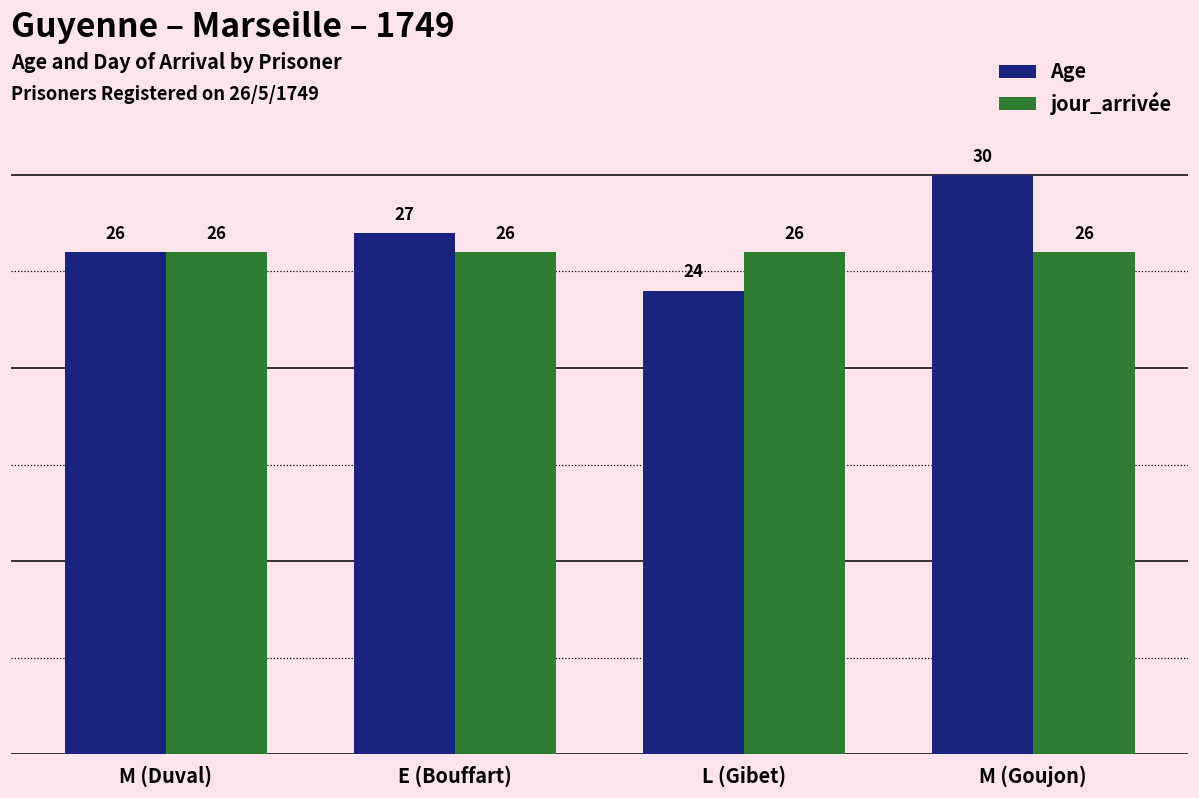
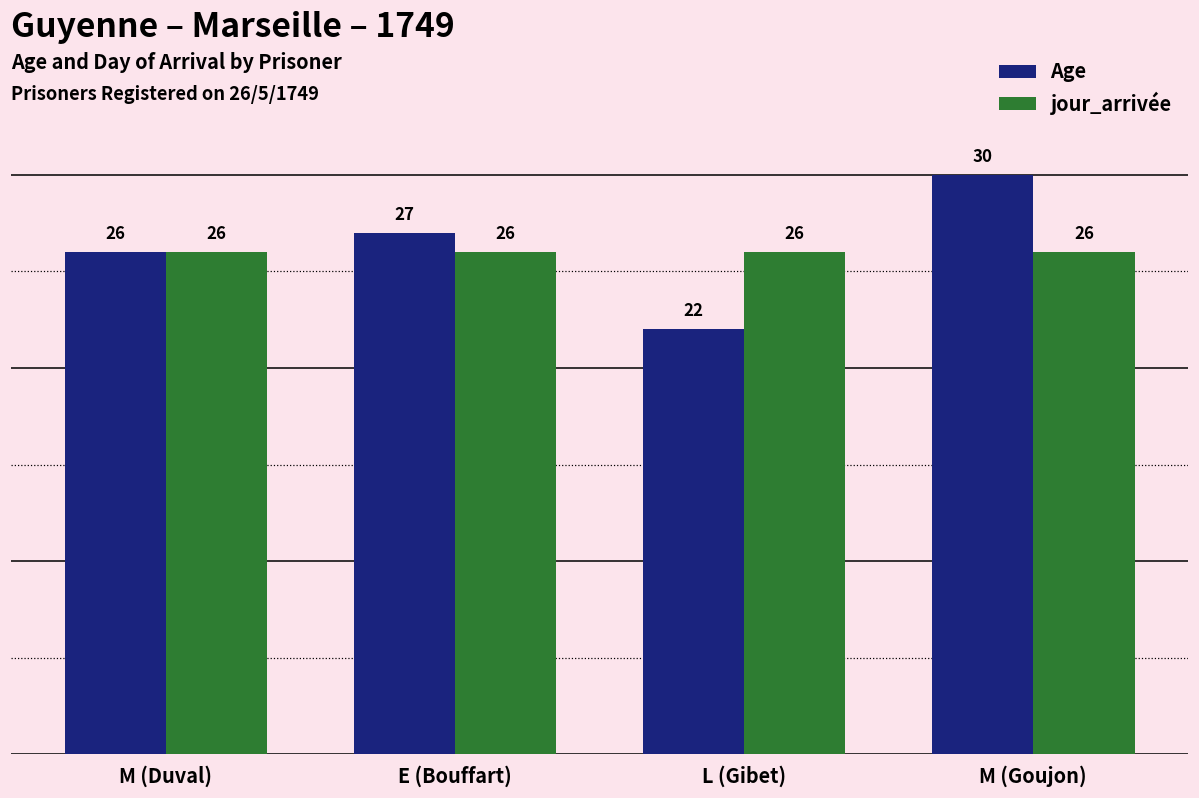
Age, L (Gibet): 24 -> 22
